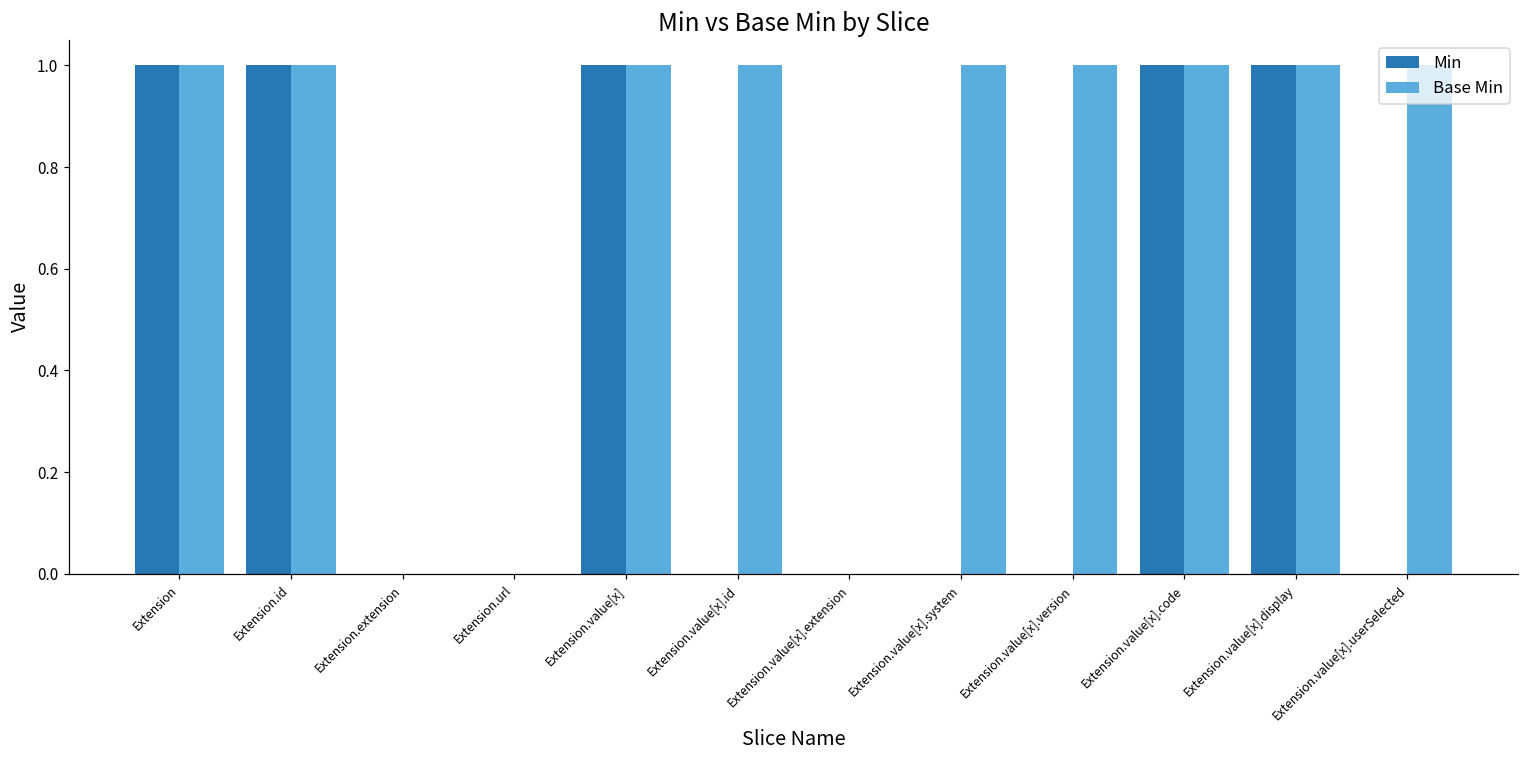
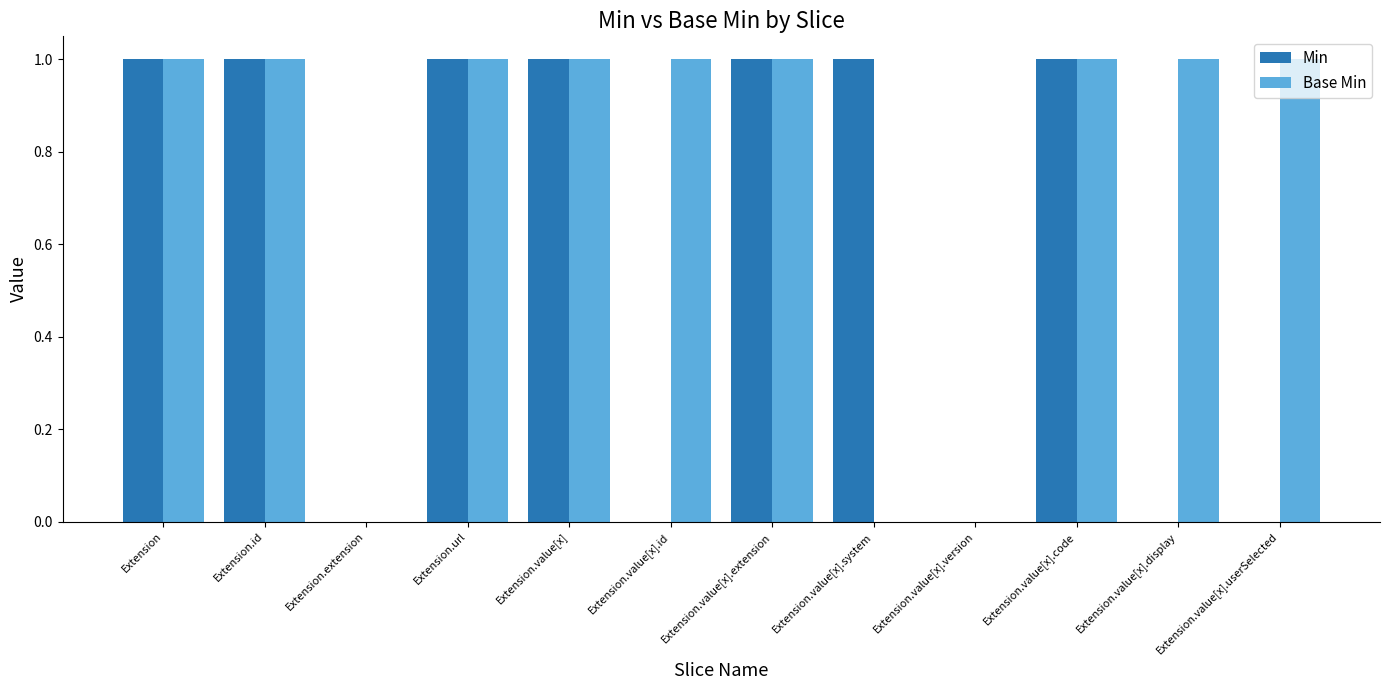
Min, Extension.url: 0 -> 1
Base Min, Extension.url: 0 -> 1
Min, Extension.value[x].extension: 0 -> 1
Base Min, Extension.value[x].extension: 0 -> 1
Min, Extension.value[x].system: 0 -> 1
Base Min, Extension.value[x].system: 1 -> 0
Base Min, Extension.value[x].version: 1 -> 0
Min, Extension.value[x].display: 1 -> 0
